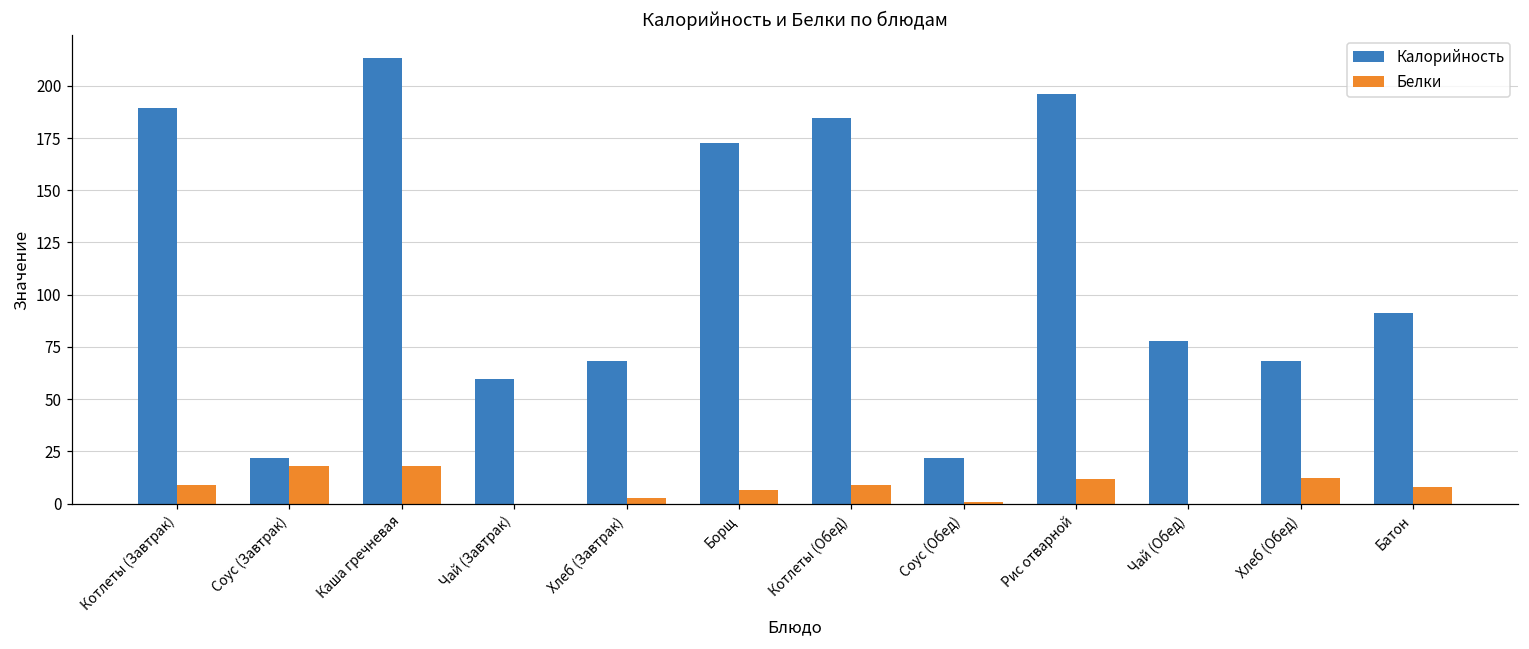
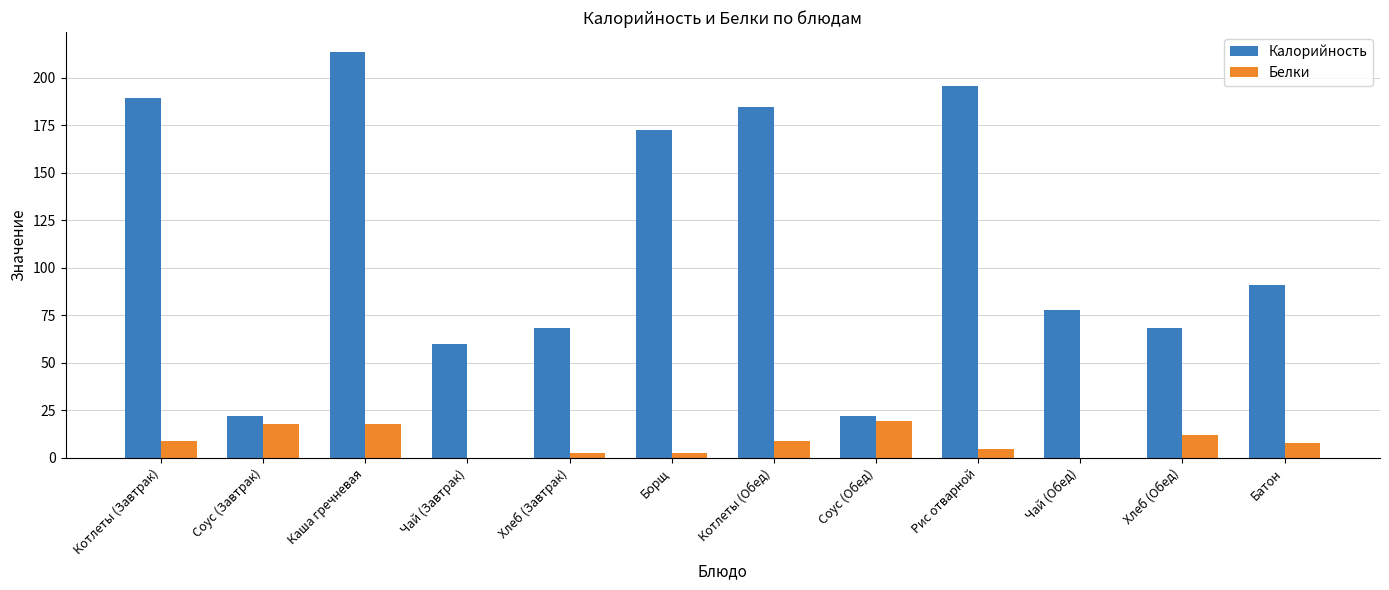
Белки, Борщ: 7 -> 2
Белки, Соус (Обед): 1 -> 19
Белки, Рис отварной: 12 -> 5
